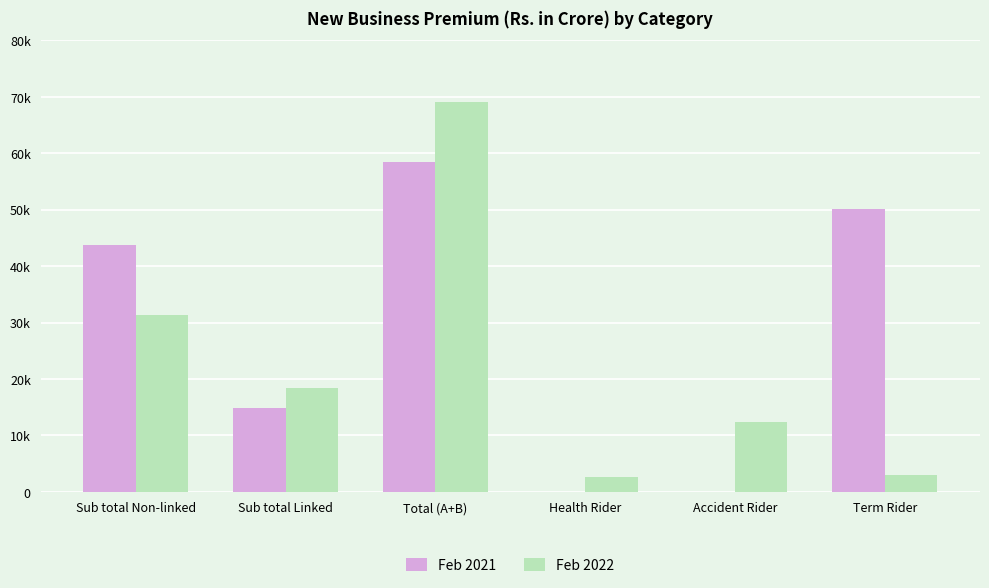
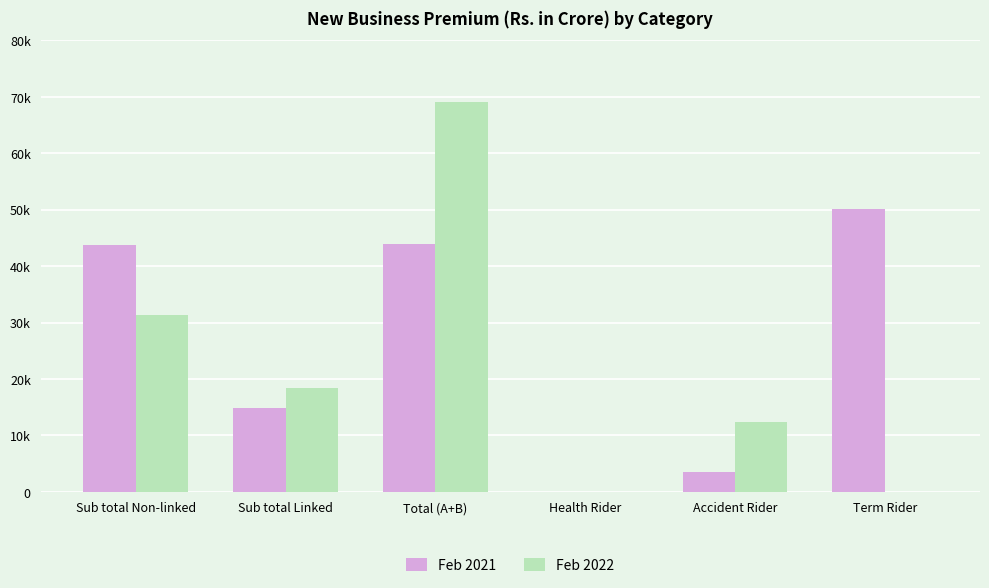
Feb 2021, Total (A+B): 59000 -> 44000
Feb 2022, Health Rider: 3000 -> 0
Feb 2021, Accident Rider: 0 -> 4000
Feb 2022, Term Rider: 3000 -> 0
